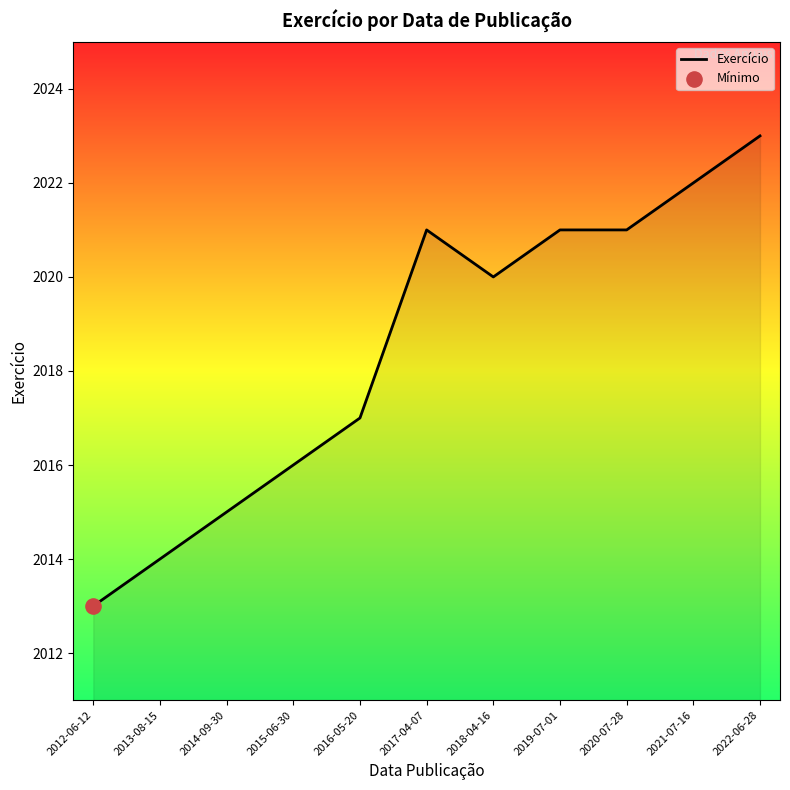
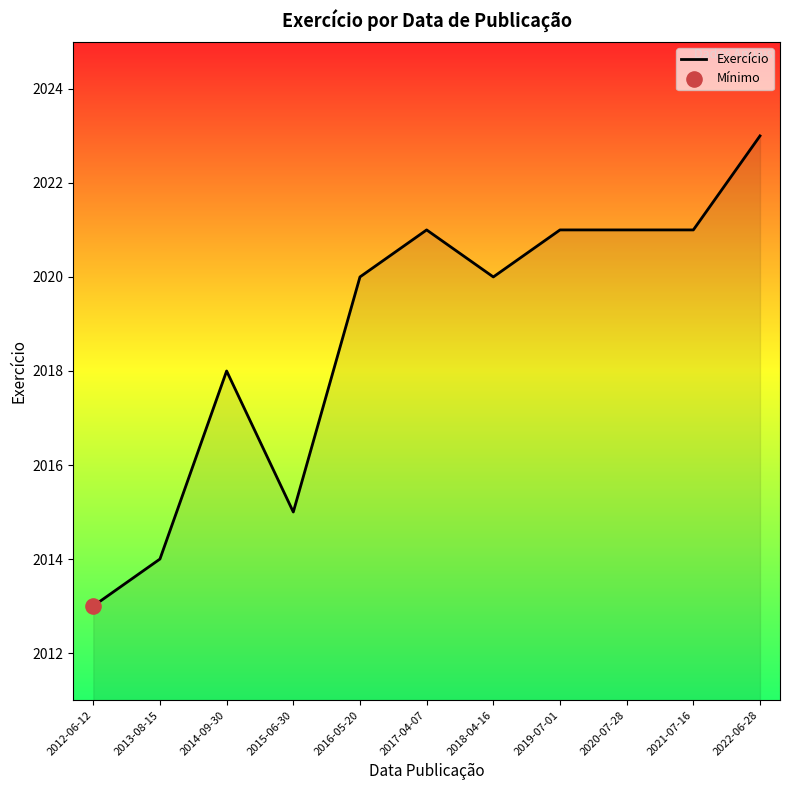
Exercício, 2014-09-30: 2015 -> 2018
Exercício, 2015-06-30: 2016 -> 2015
Exercício, 2016-05-20: 2017 -> 2020
Exercício, 2021-07-16: 2022 -> 2021
